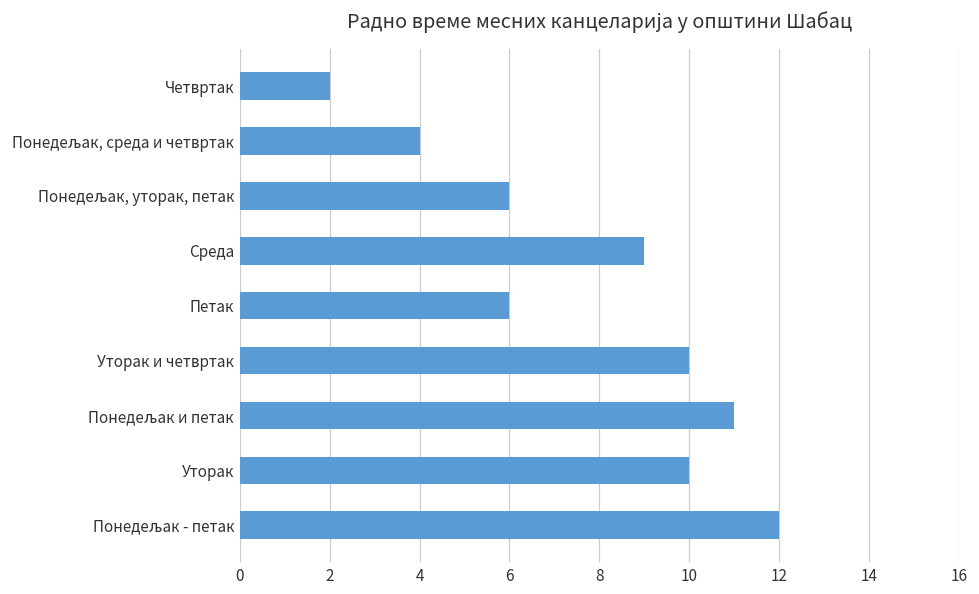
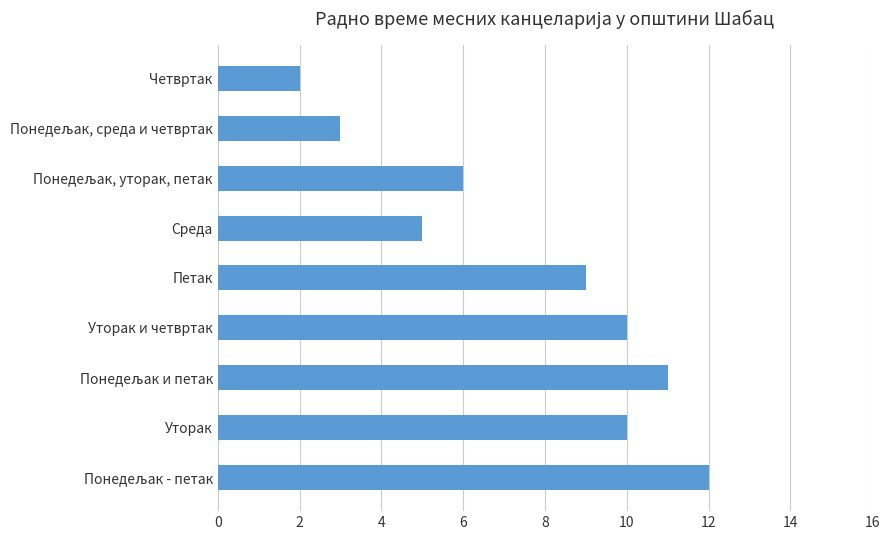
Понедељак, среда и четвртак: 4 -> 3
Среда: 9 -> 5
Петак: 6 -> 9
